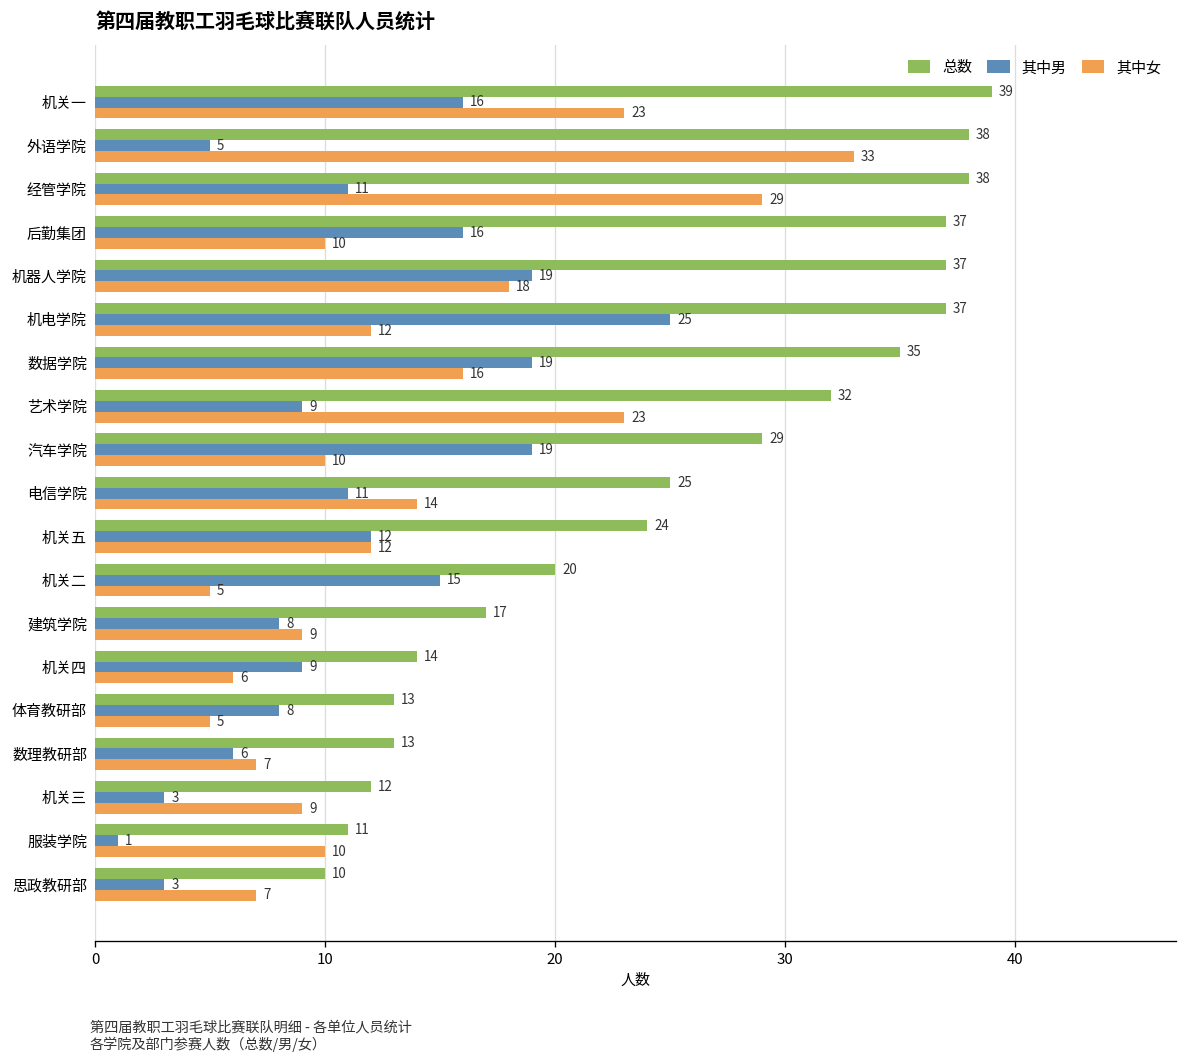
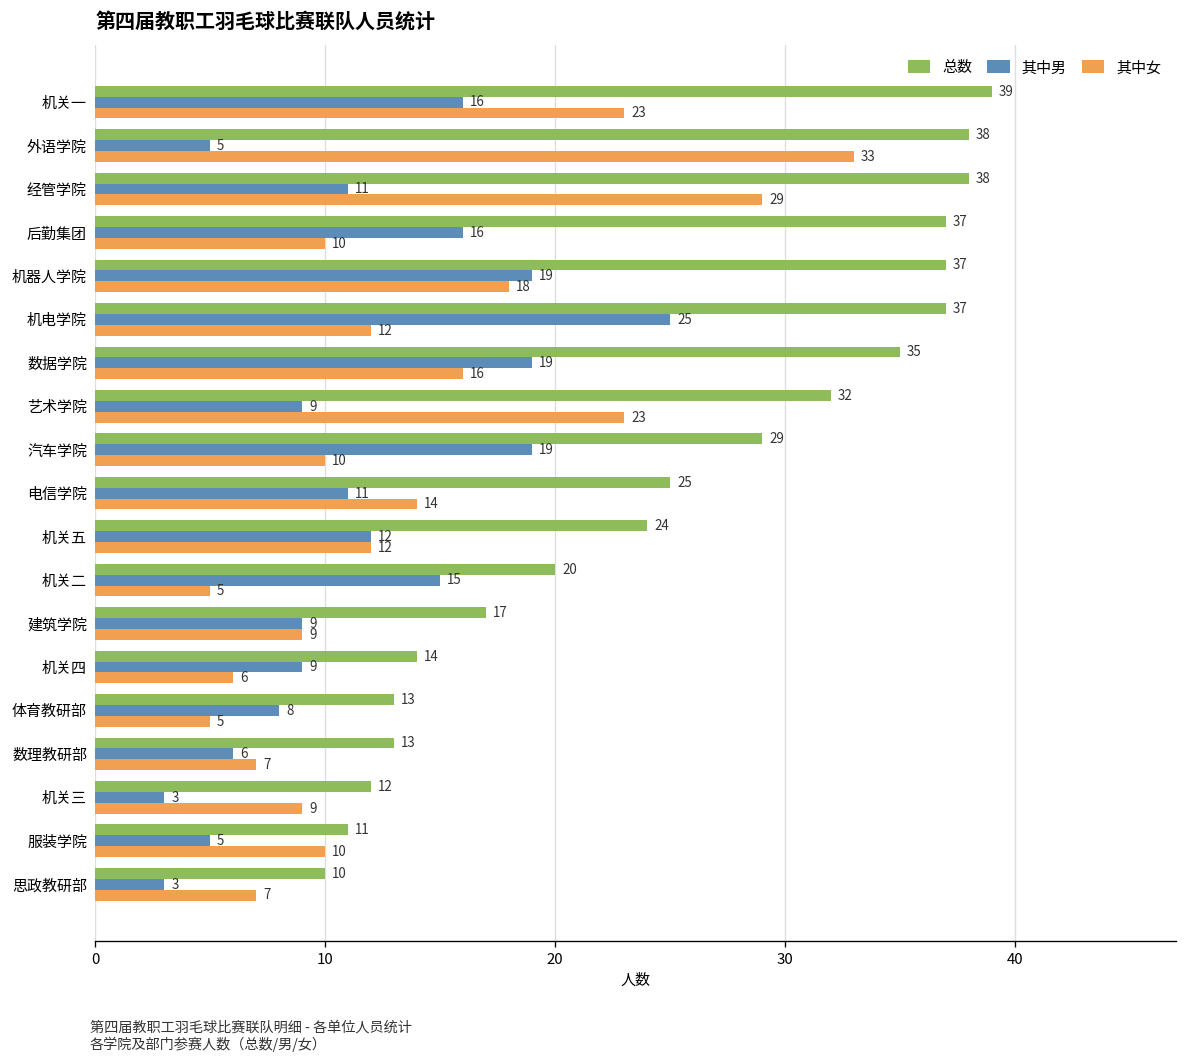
其中男, 建筑学院: 8 -> 9
其中男, 服装学院: 1 -> 5
